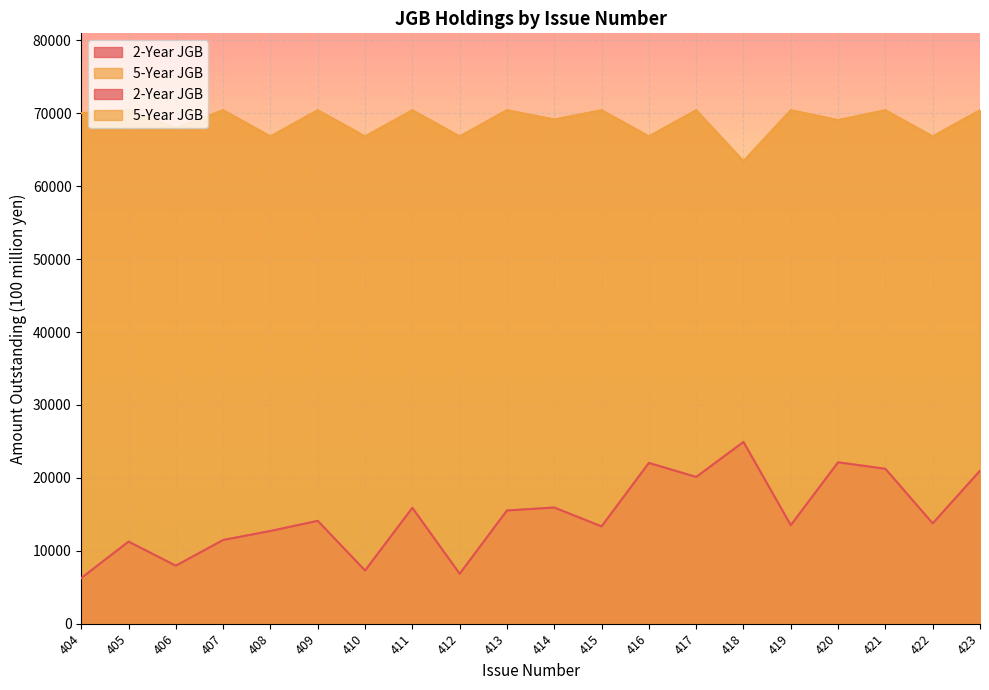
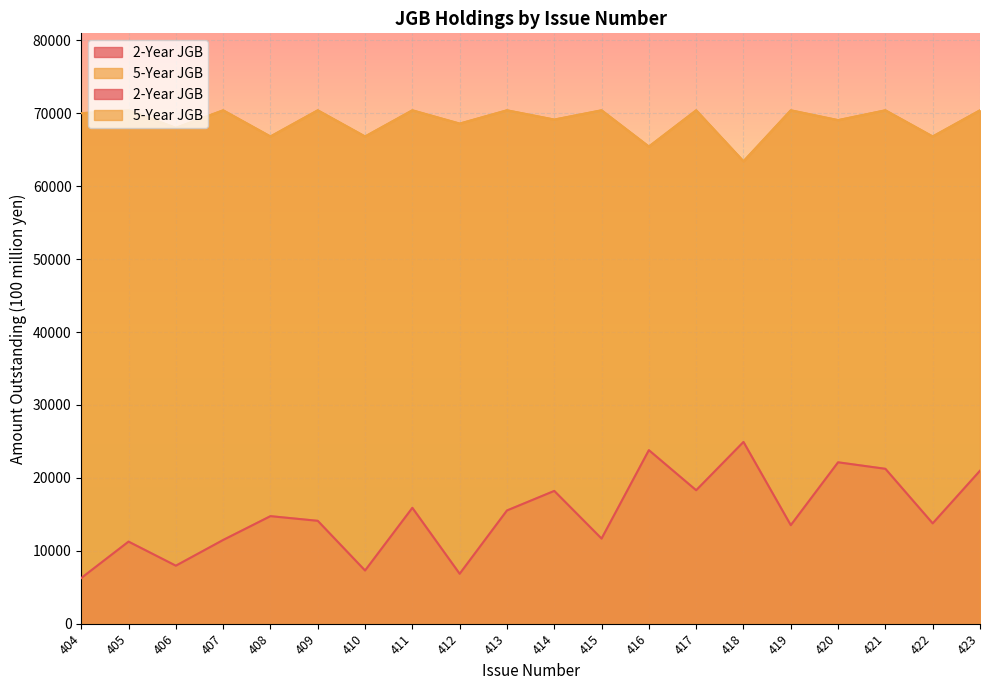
2-Year JGB, 408: 13000 -> 15000
5-Year JGB, 412: 67000 -> 69000
2-Year JGB, 414: 16000 -> 18000
2-Year JGB, 415: 13000 -> 12000
2-Year JGB, 416: 22000 -> 24000
5-Year JGB, 416: 67000 -> 65000
2-Year JGB, 417: 20000 -> 18000
